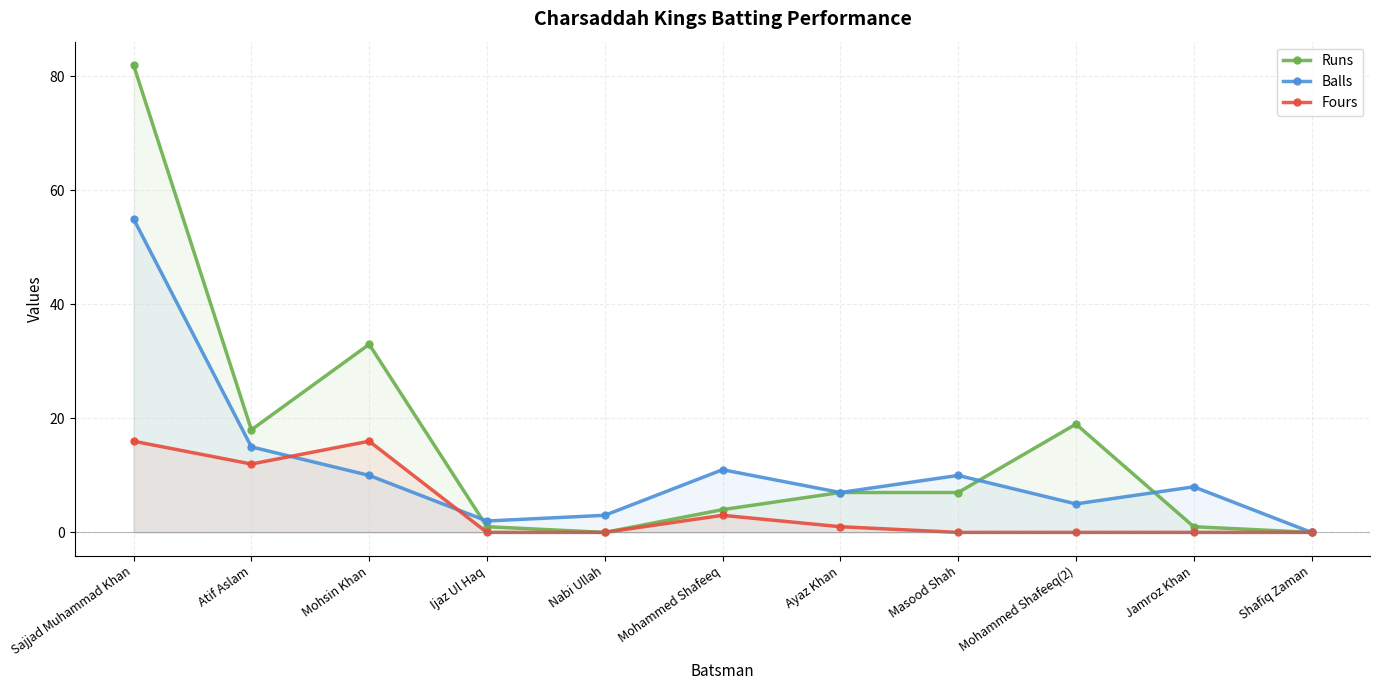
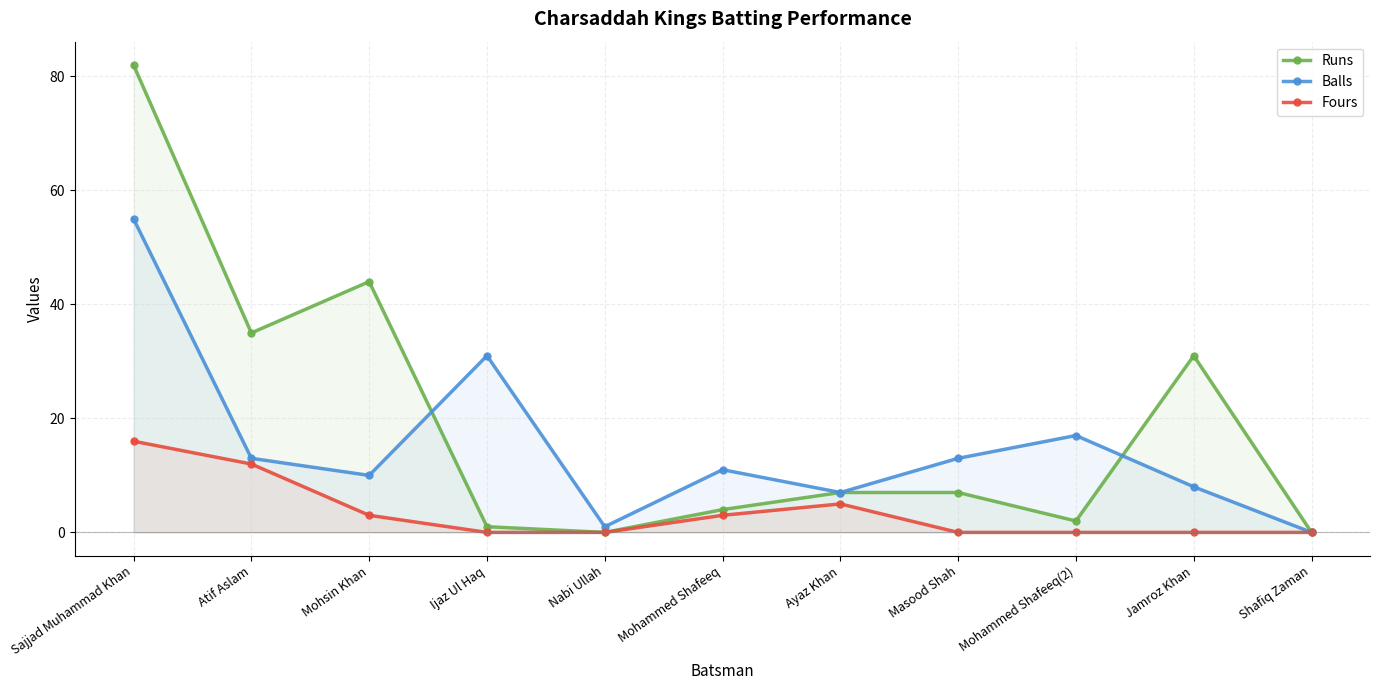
Runs, Atif Aslam: 18 -> 35
Balls, Atif Aslam: 15 -> 13
Runs, Mohsin Khan: 33 -> 44
Fours, Mohsin Khan: 16 -> 3
Balls, Ijaz Ul Haq: 2 -> 31
Balls, Nabi Ullah: 3 -> 1
Fours, Ayaz Khan: 1 -> 5
Balls, Masood Shah: 10 -> 13
Runs, Mohammed Shafeeq(2): 19 -> 2
Balls, Mohammed Shafeeq(2): 5 -> 17
Runs, Jamroz Khan: 1 -> 31
